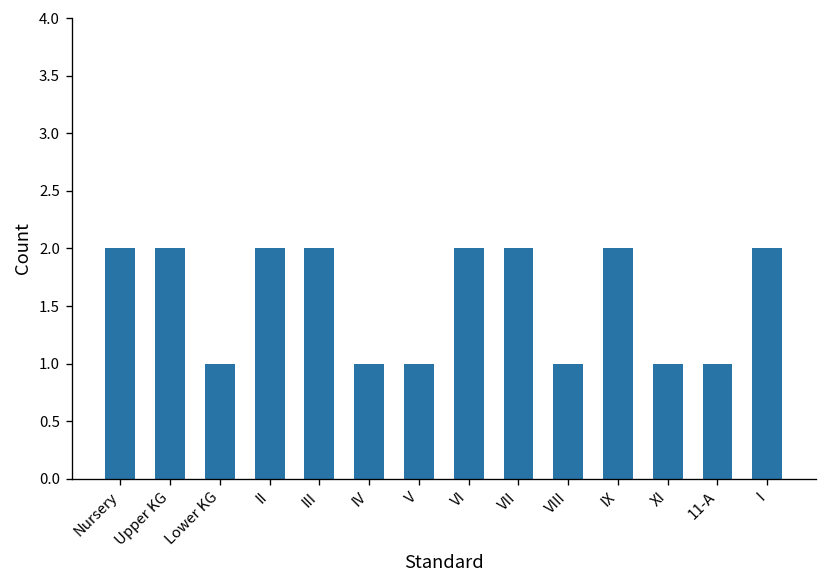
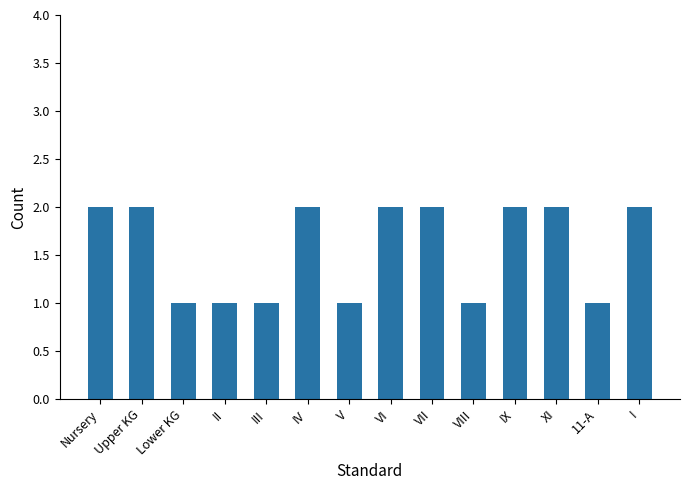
II: 2 -> 1
III: 2 -> 1
IV: 1 -> 2
XI: 1 -> 2
